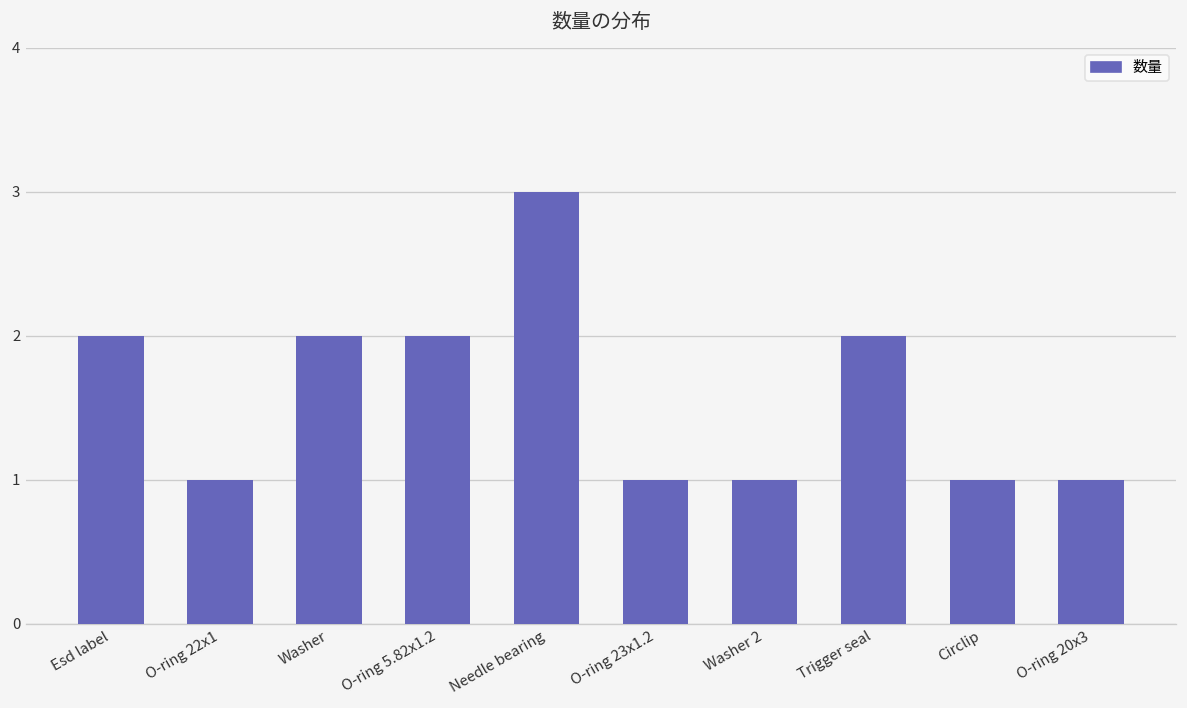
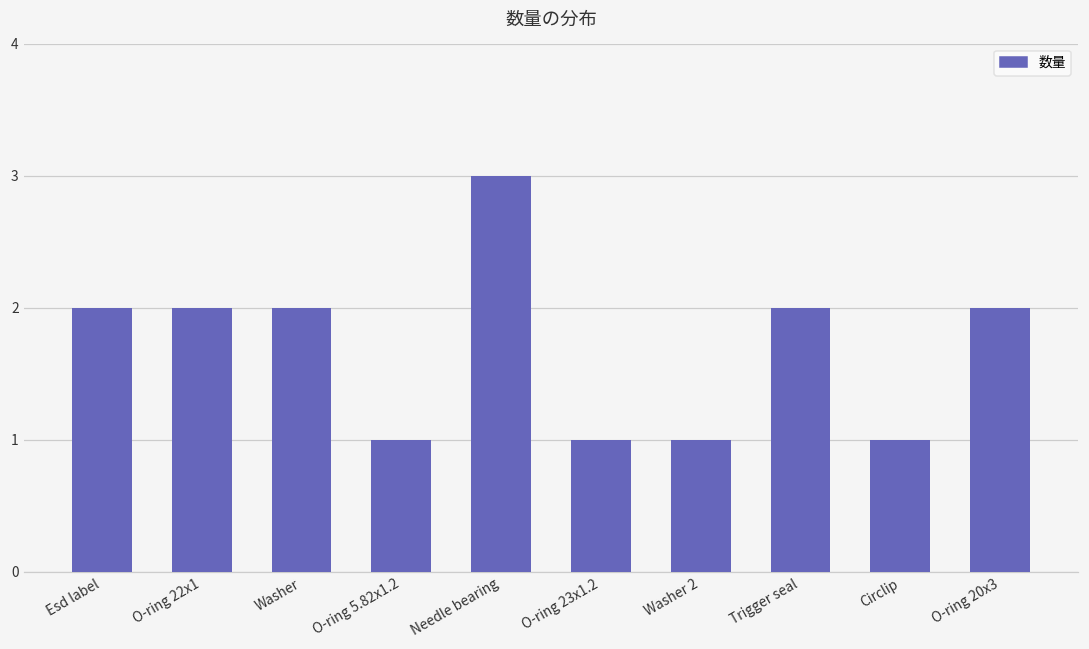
O-ring 22x1: 1 -> 2
O-ring 5.82x1.2: 2 -> 1
O-ring 20x3: 1 -> 2
